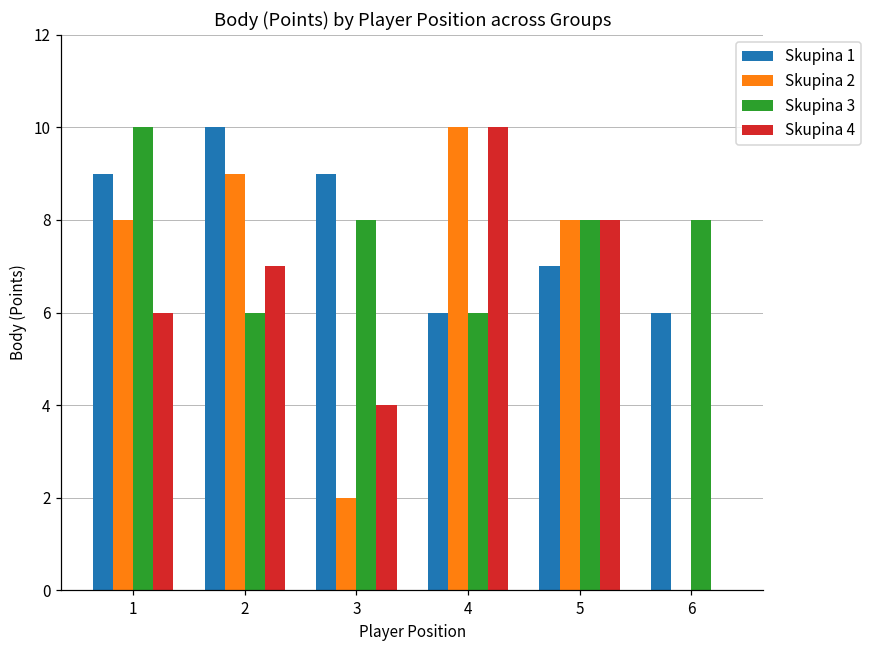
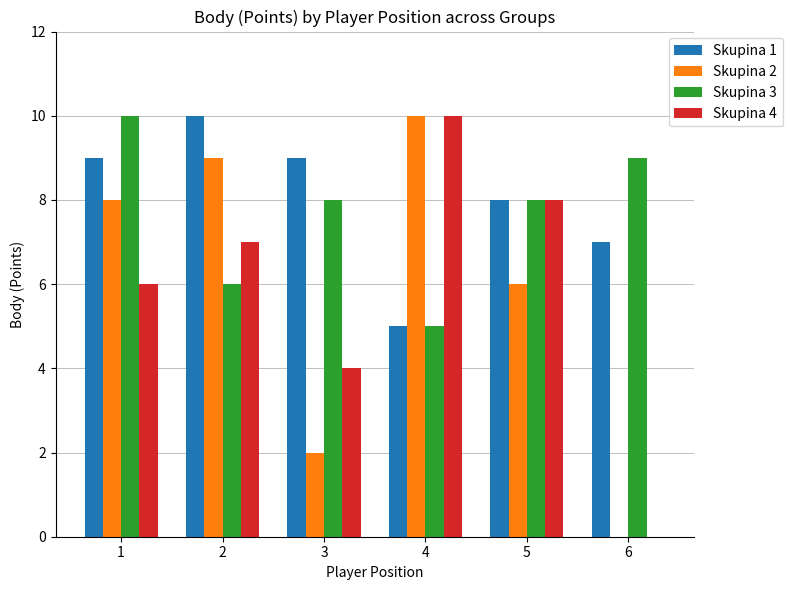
Skupina 1, 4: 6 -> 5
Skupina 3, 4: 6 -> 5
Skupina 1, 5: 7 -> 8
Skupina 2, 5: 8 -> 6
Skupina 1, 6: 6 -> 7
Skupina 3, 6: 8 -> 9
